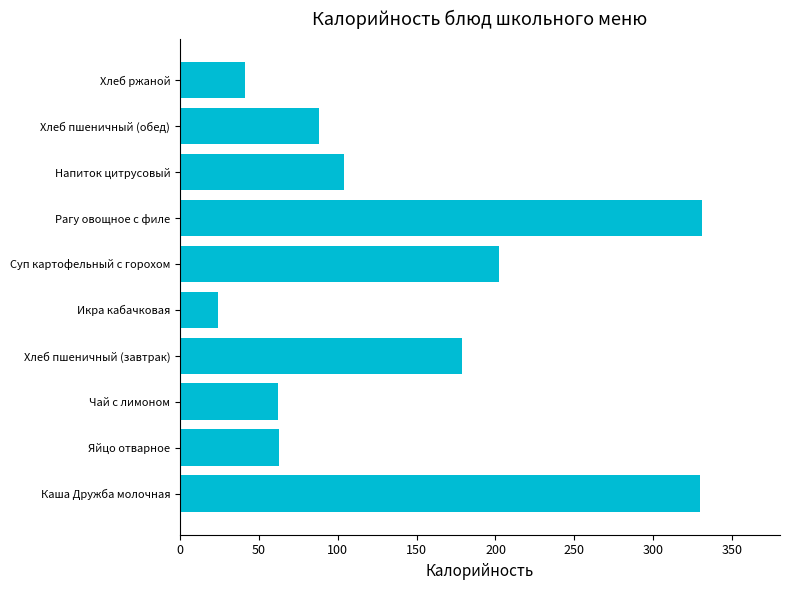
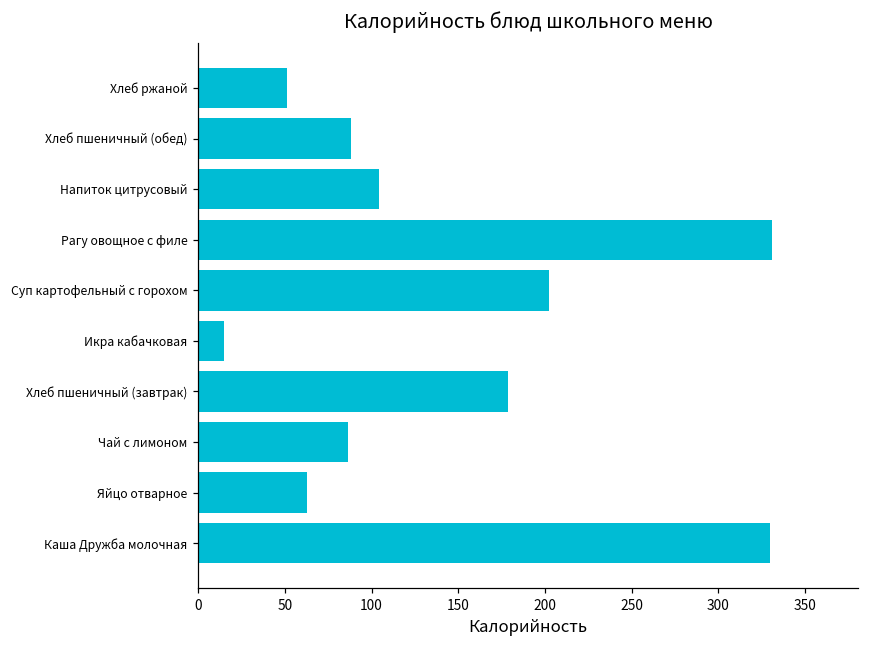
Хлеб ржаной: 41 -> 51
Икра кабачковая: 24 -> 15
Чай с лимоном: 62 -> 86
